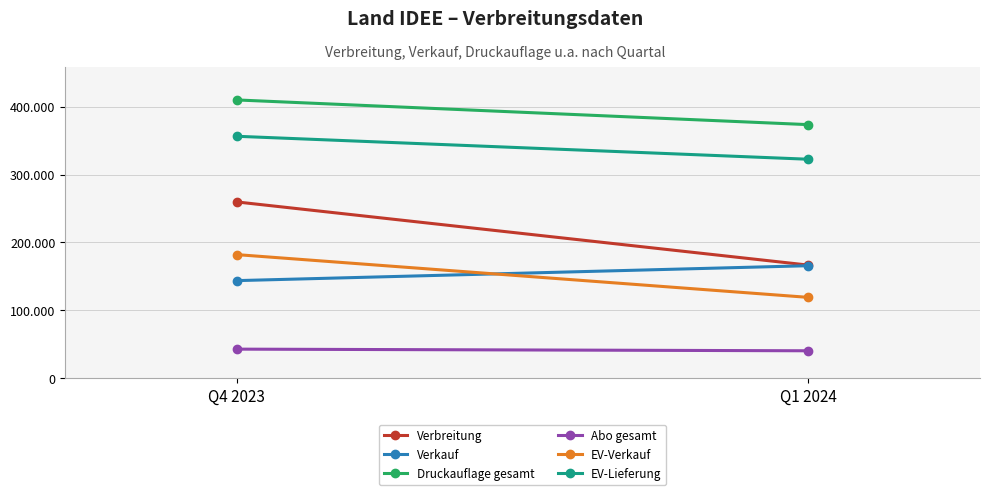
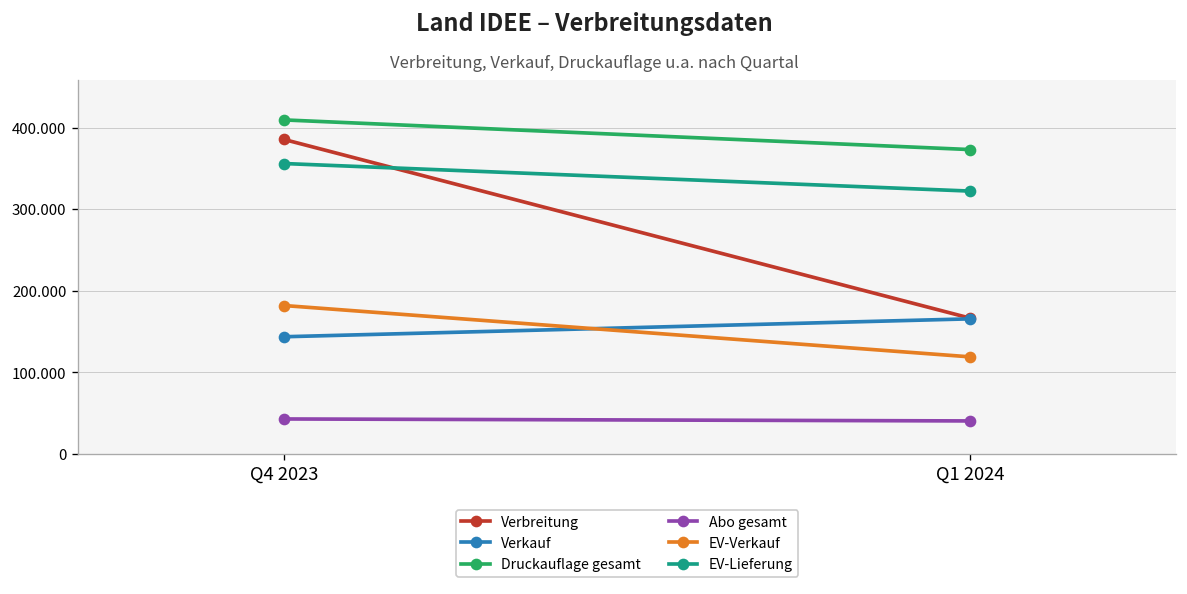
Verbreitung, Q4 2023: 260 -> 390
